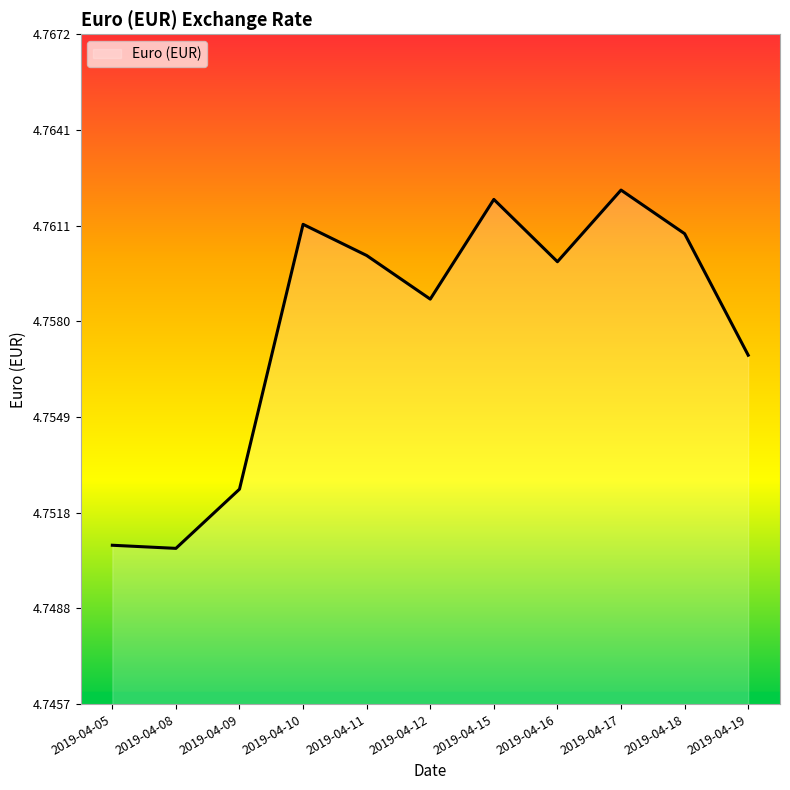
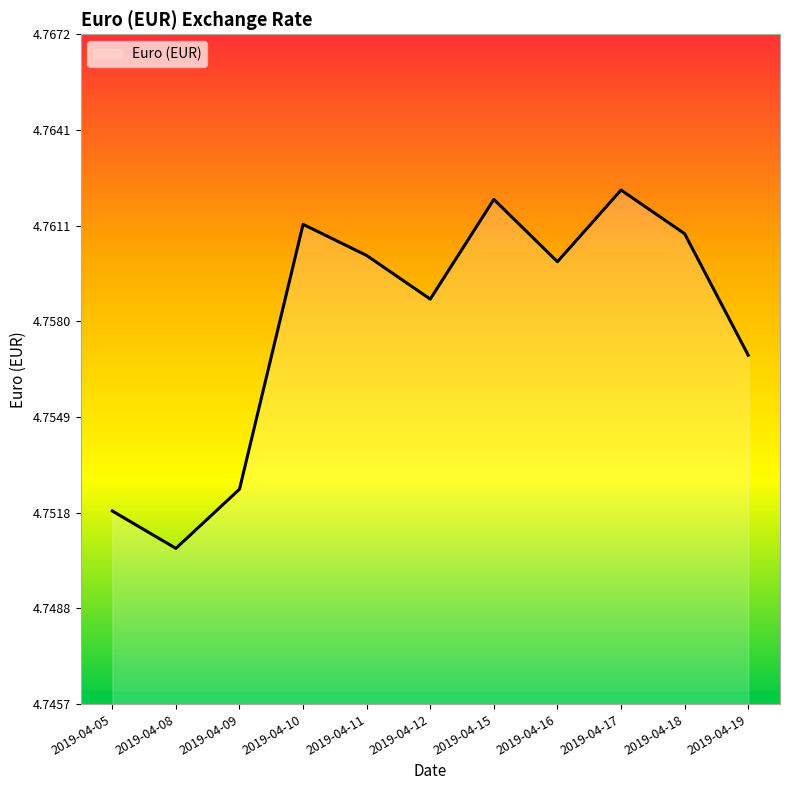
2019-04-05: 4.7508 -> 4.7519
